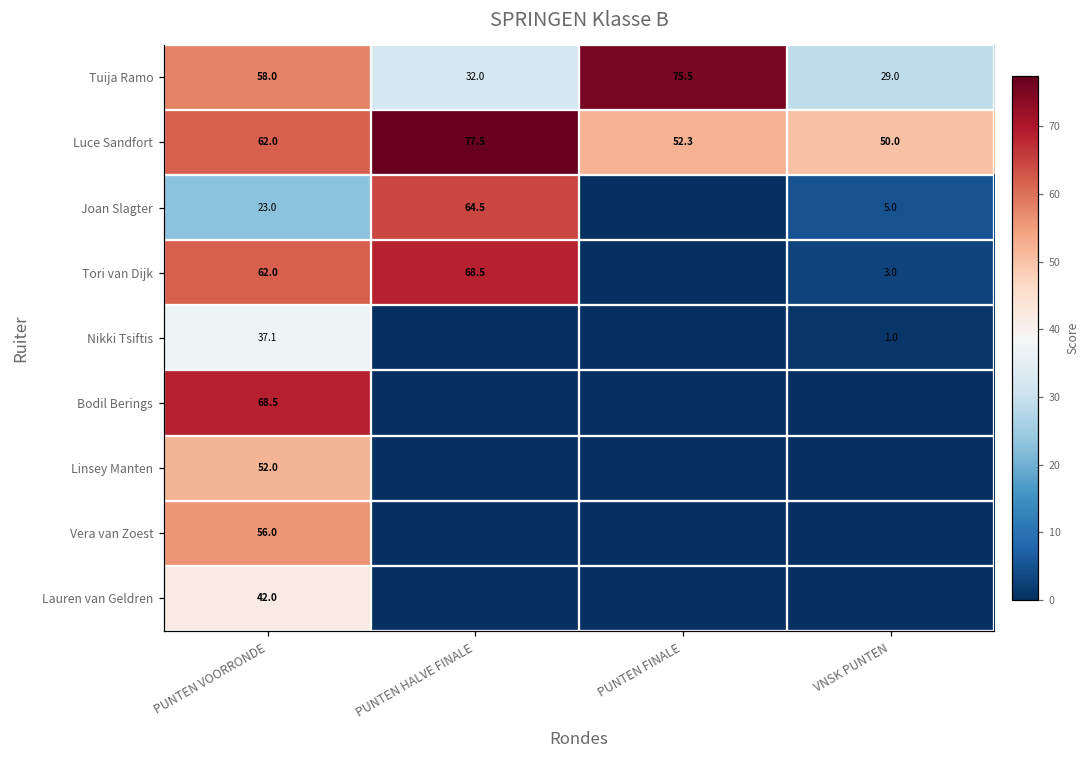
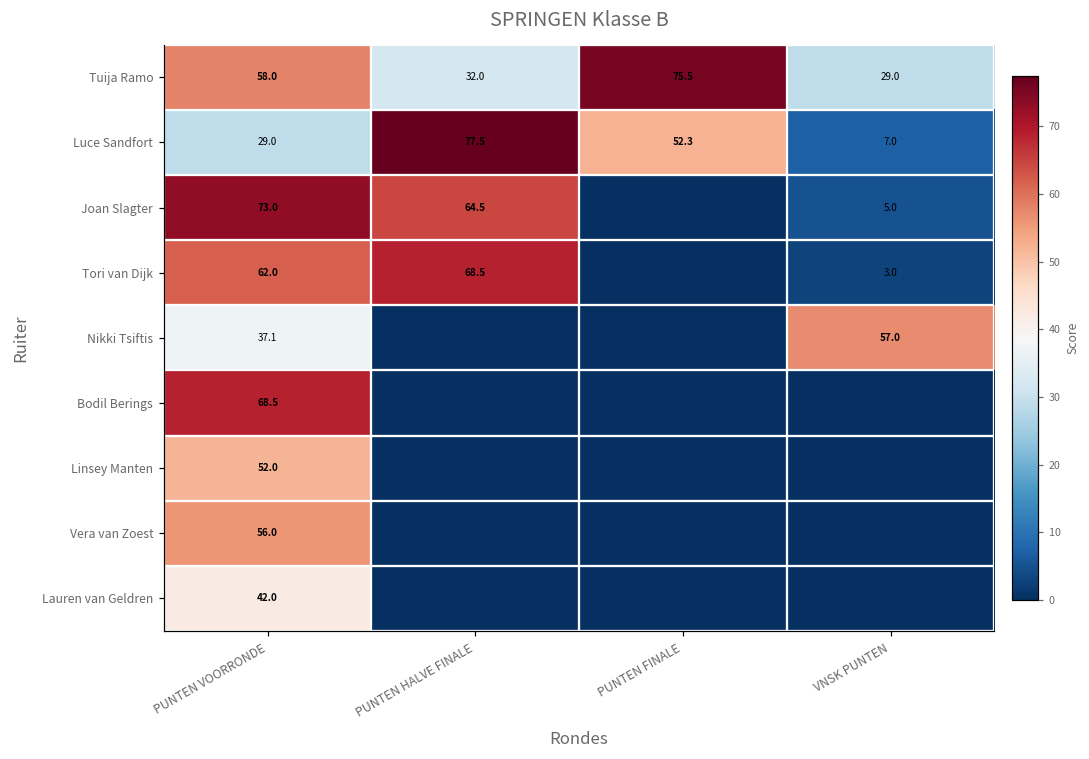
Luce Sandfort, PUNTEN VOORRONDE: 62.0 -> 29.0
Luce Sandfort, VNSK PUNTEN: 50.0 -> 7.0
Joan Slagter, PUNTEN VOORRONDE: 23.0 -> 73.0
Nikki Tsiftis, VNSK PUNTEN: 1.0 -> 57.0
